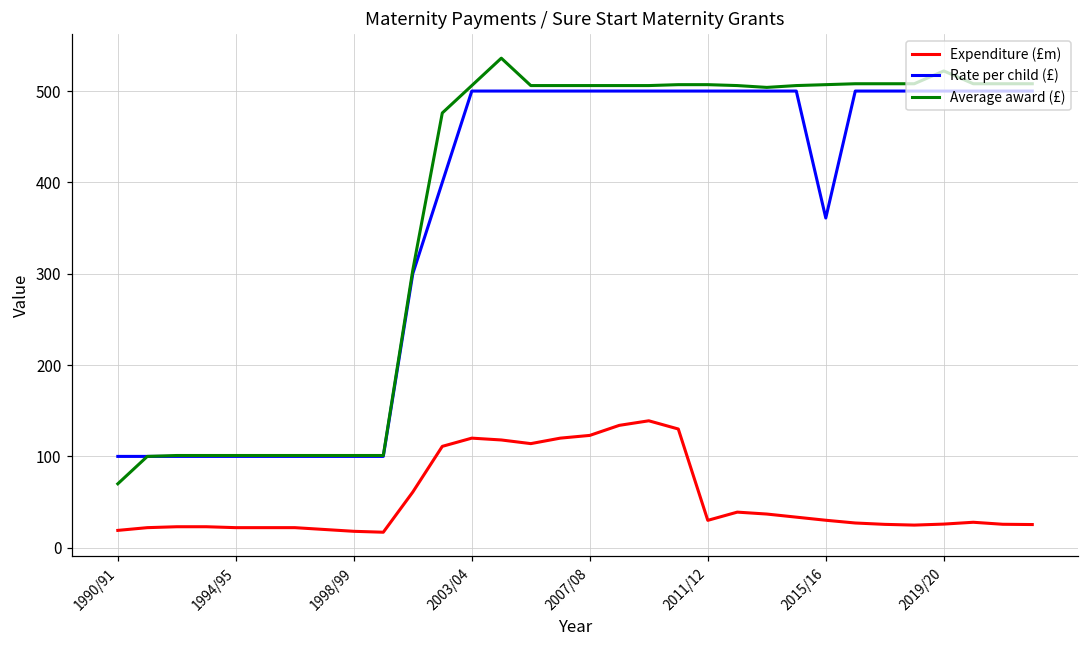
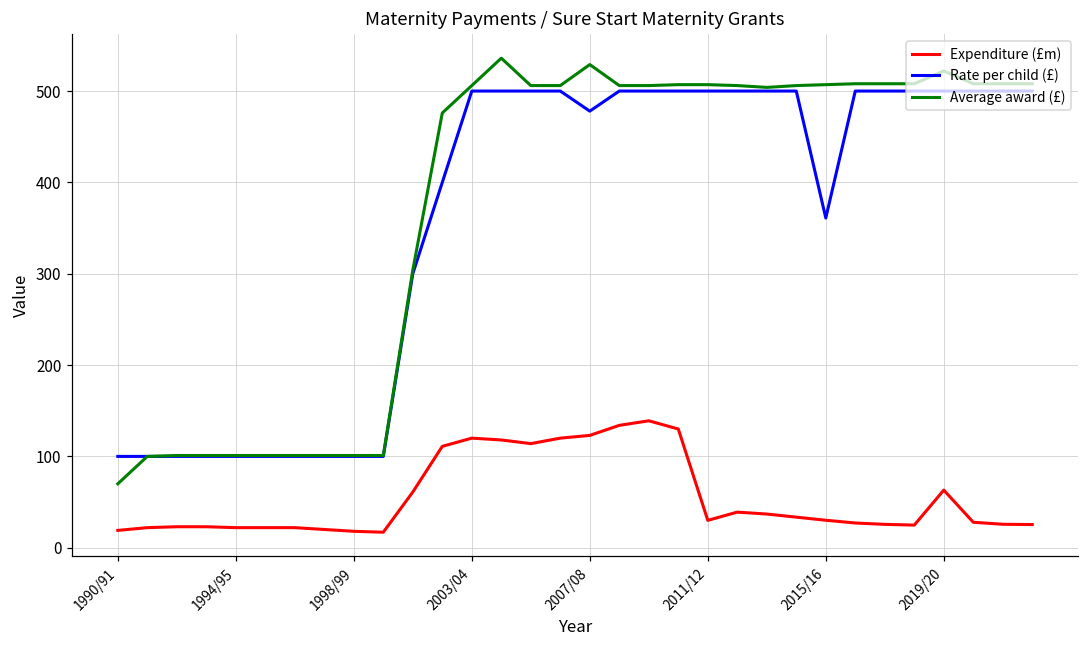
Rate per child (£), 2007/08: 500 -> 480
Average award (£), 2007/08: 510 -> 530
Expenditure (£m), 2019/20: 30 -> 60
